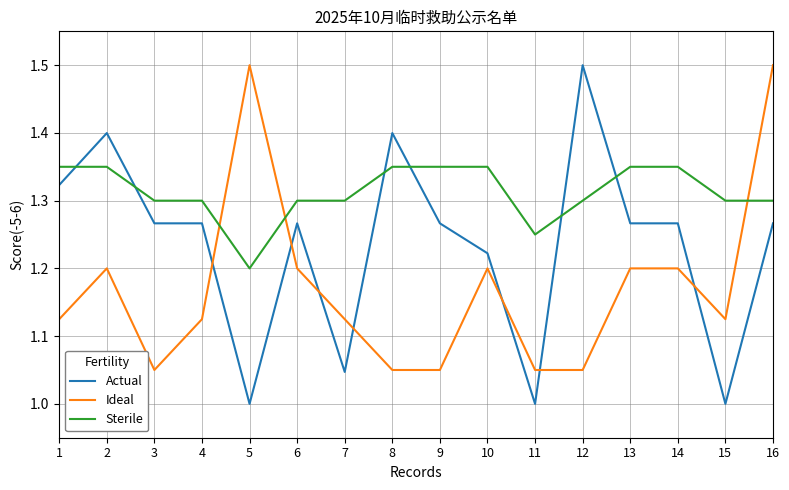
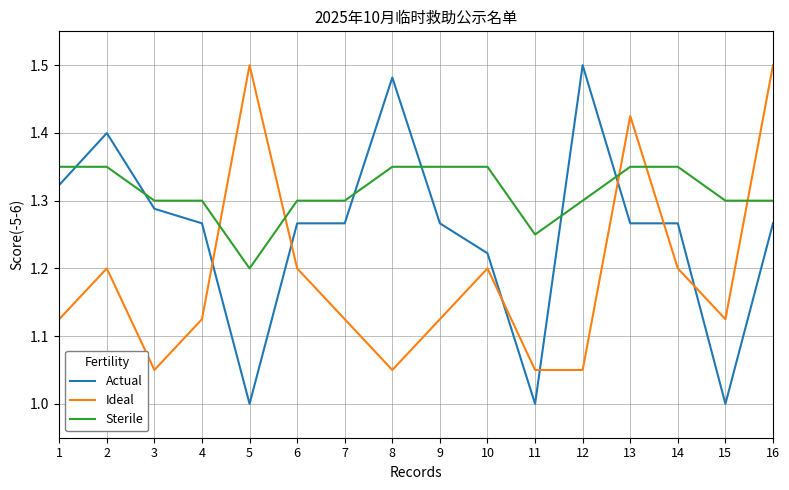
Actual, 3: 1.27 -> 1.29
Actual, 7: 1.05 -> 1.27
Actual, 8: 1.40 -> 1.48
Ideal, 9: 1.05 -> 1.13
Ideal, 13: 1.20 -> 1.43
